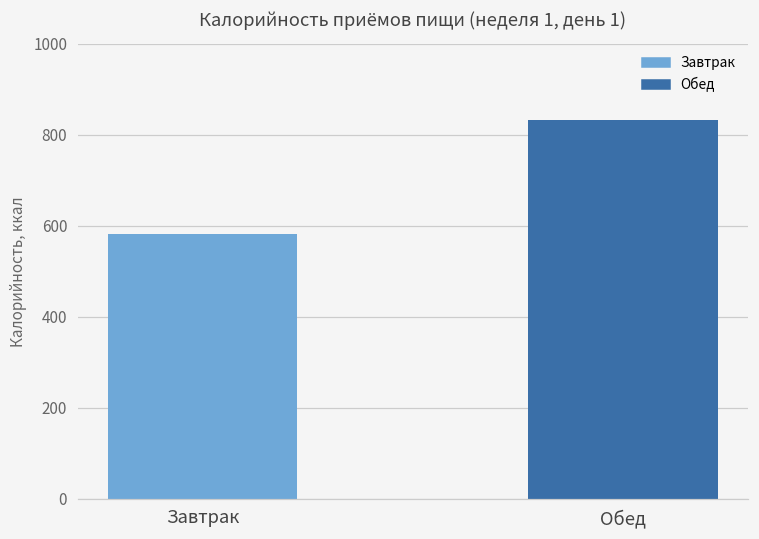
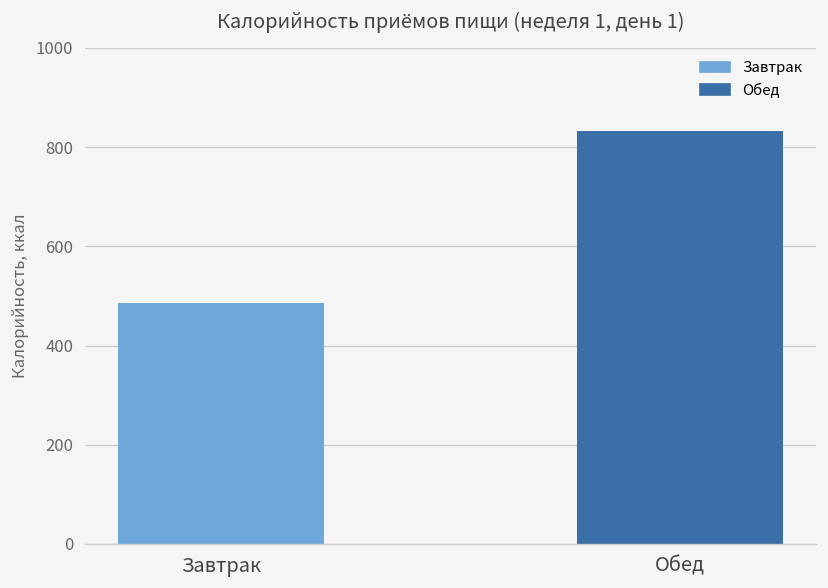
Завтрак: 580 -> 490
